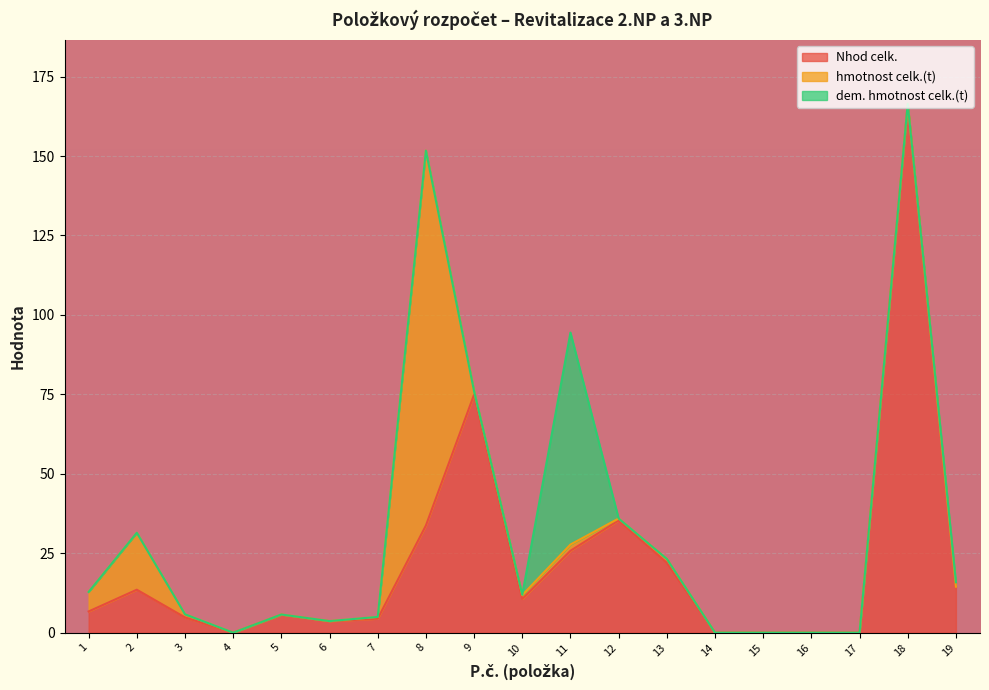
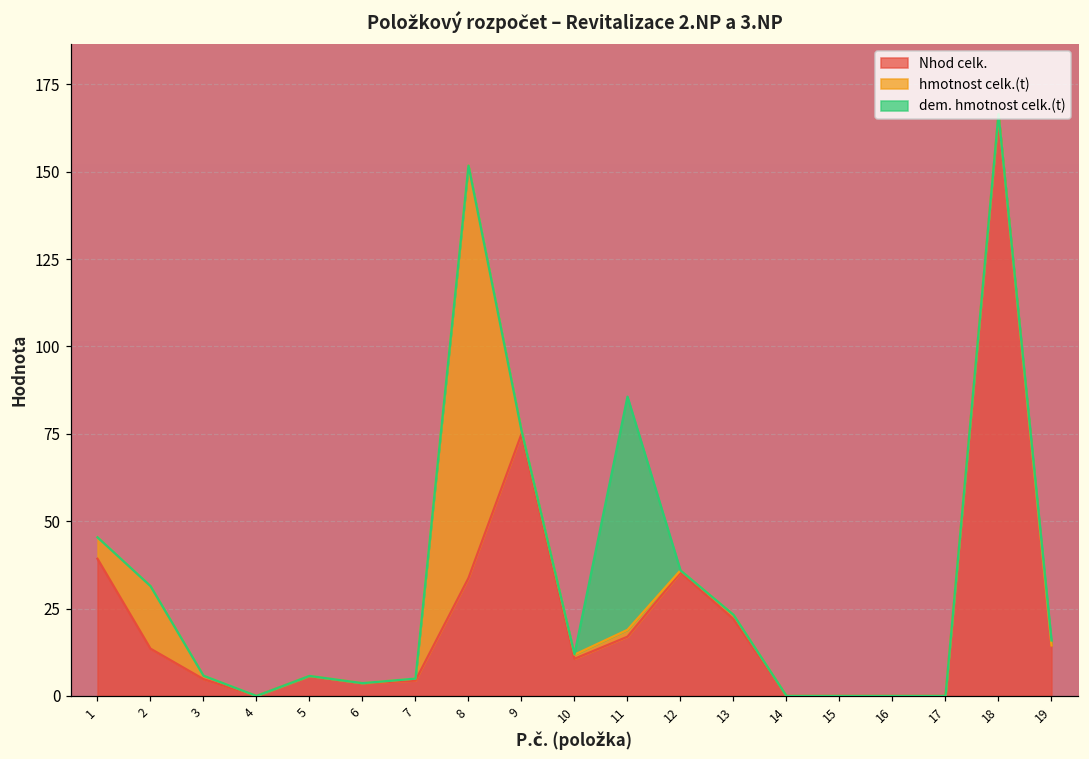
Nhod celk., 1: 7 -> 39
Nhod celk., 11: 26 -> 17
